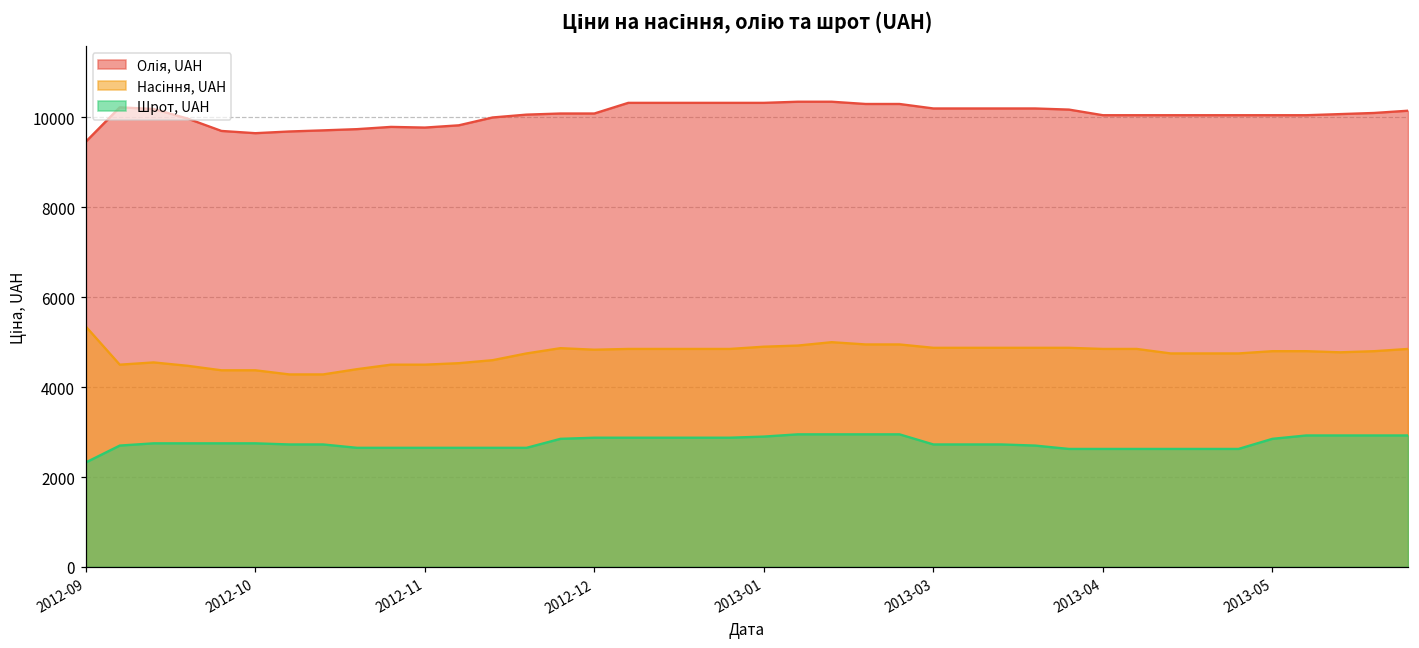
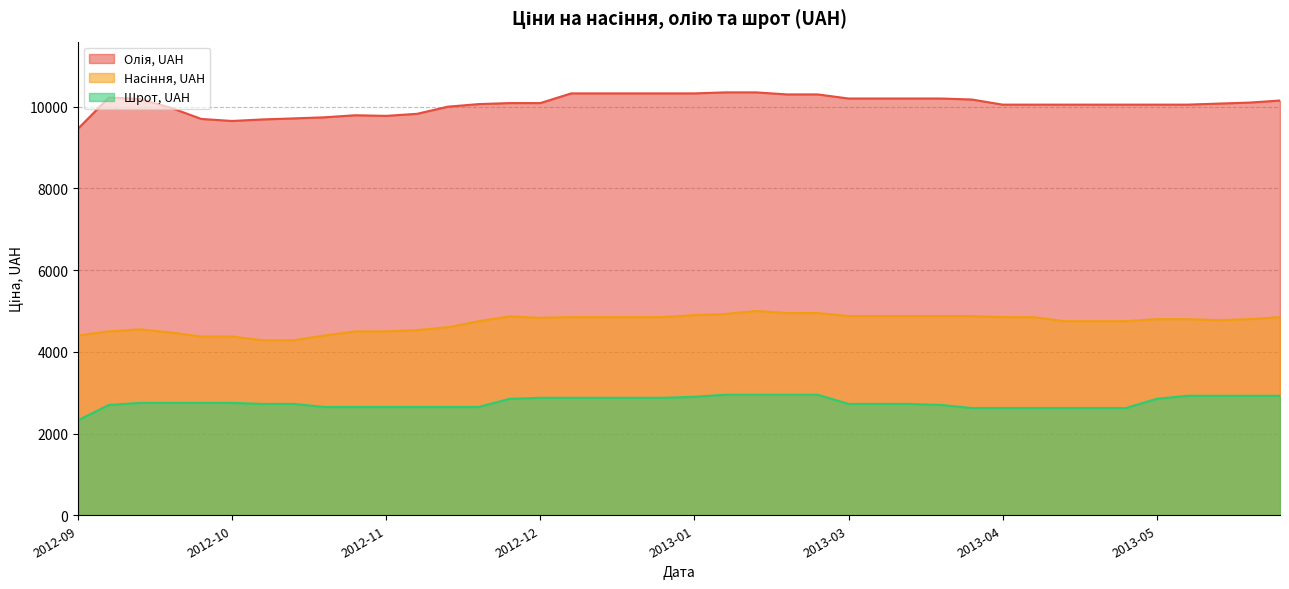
Насіння, UAH, 2012-09: 5300 -> 4400
